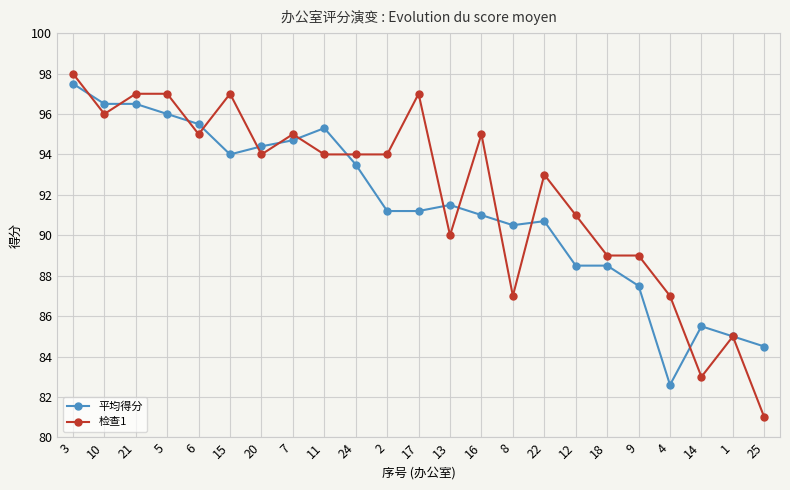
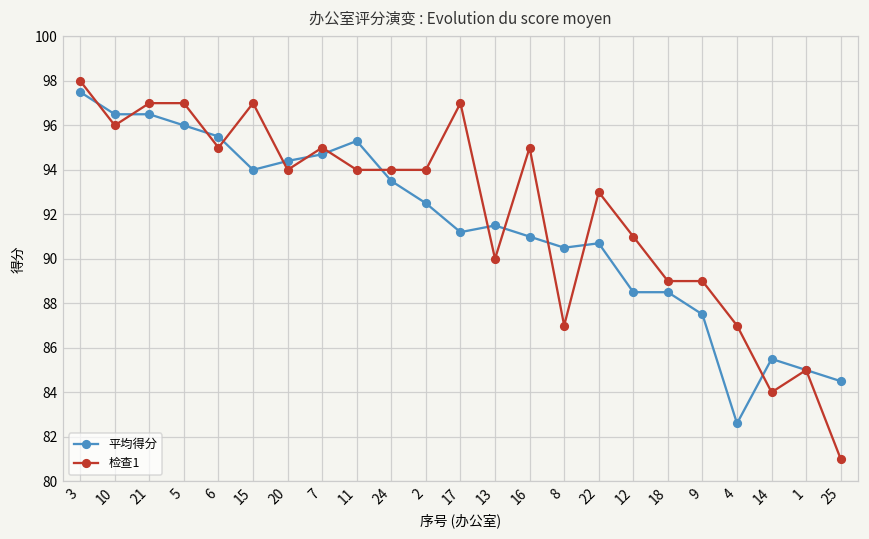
平均得分, 2: 91.2 -> 92.5
检查1, 14: 83 -> 84
